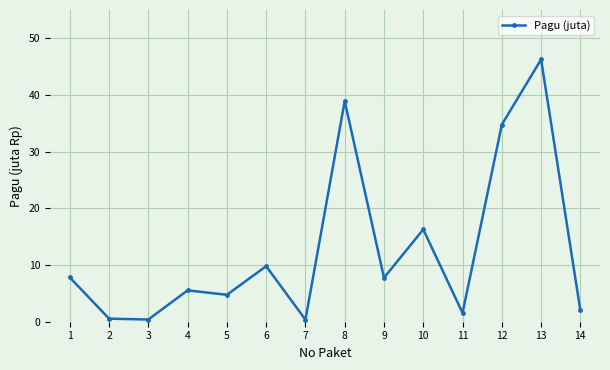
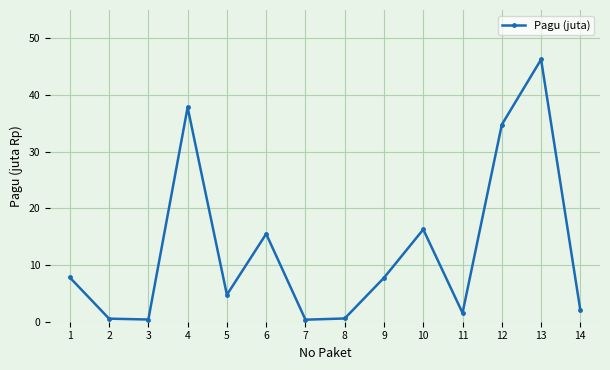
4: 6 -> 38
6: 10 -> 16
8: 39 -> 1
